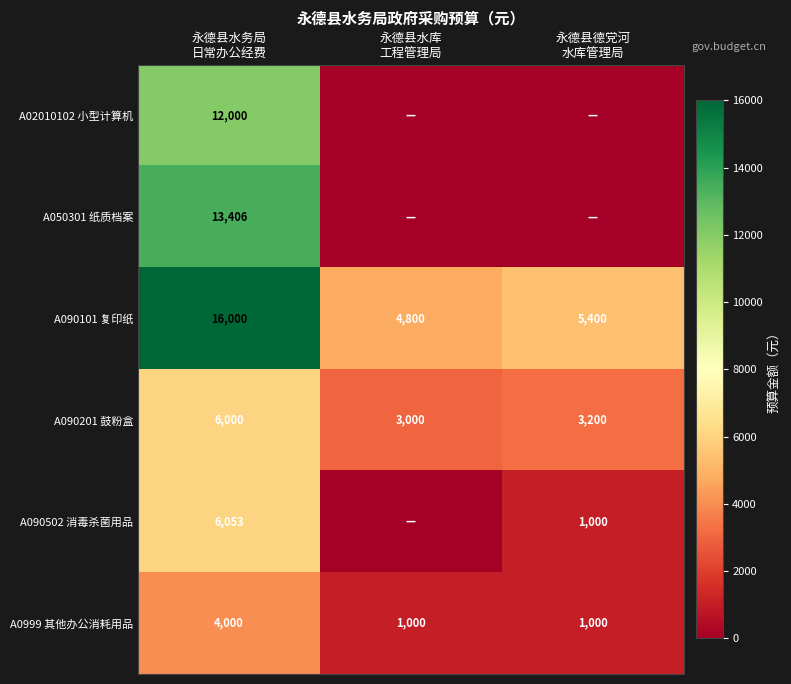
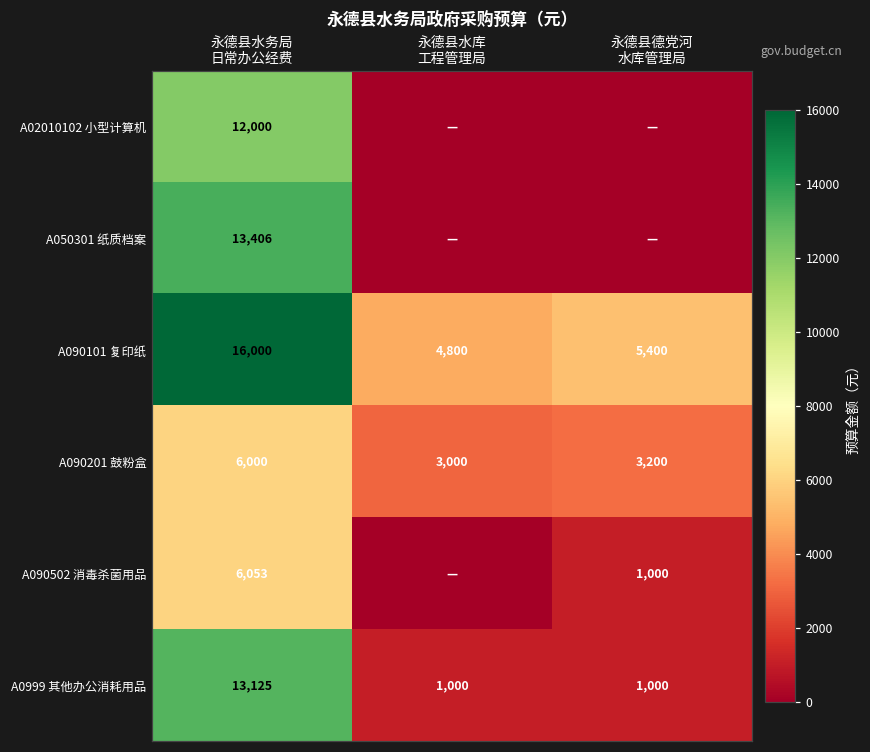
A0999 其他办公消耗用品, 永德县水务局 日常办公经费: 4,000 -> 13,125
